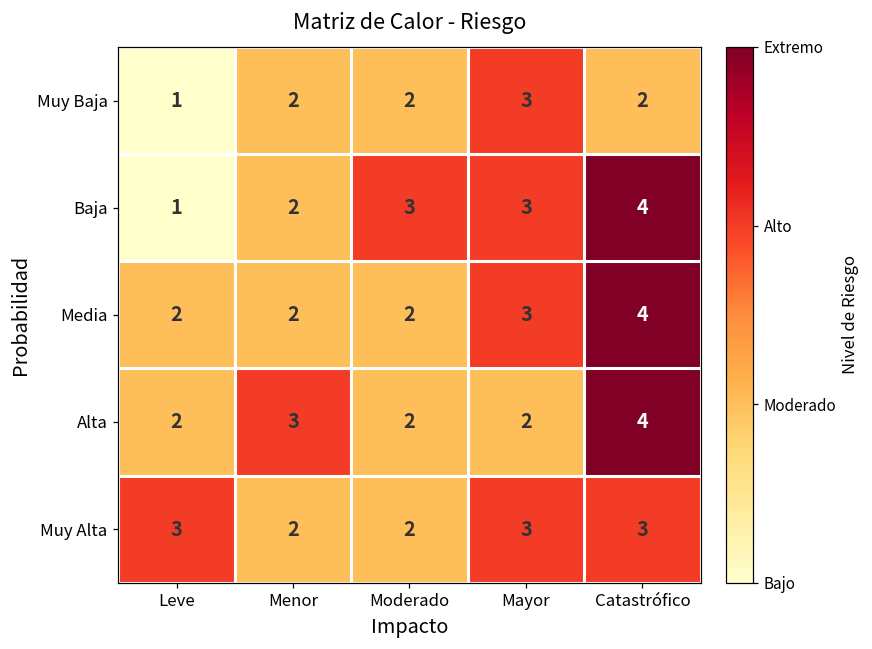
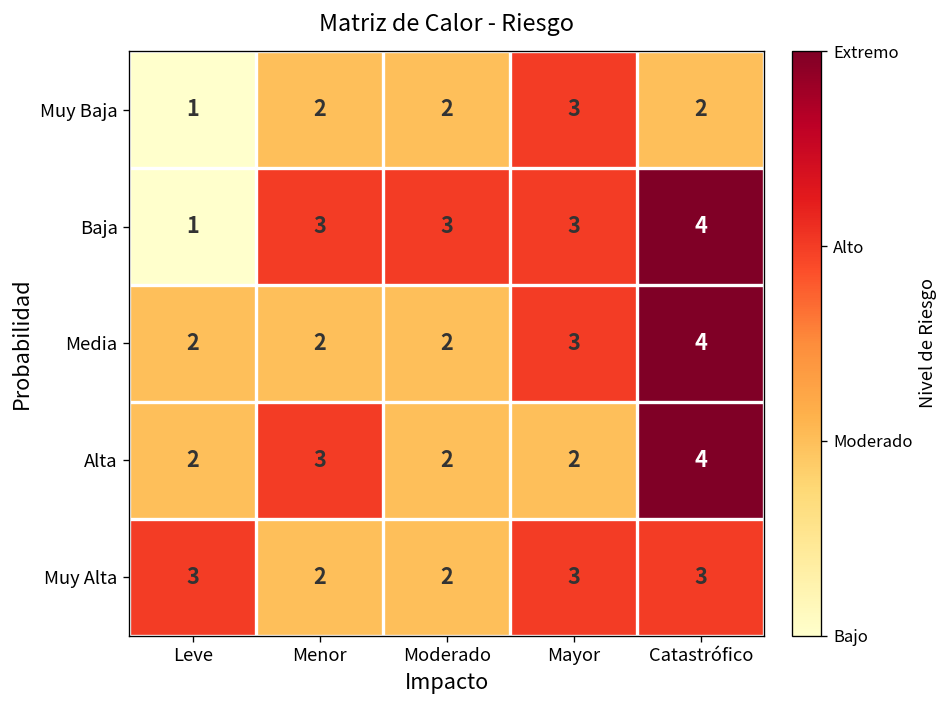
Baja, Menor: 2 -> 3
